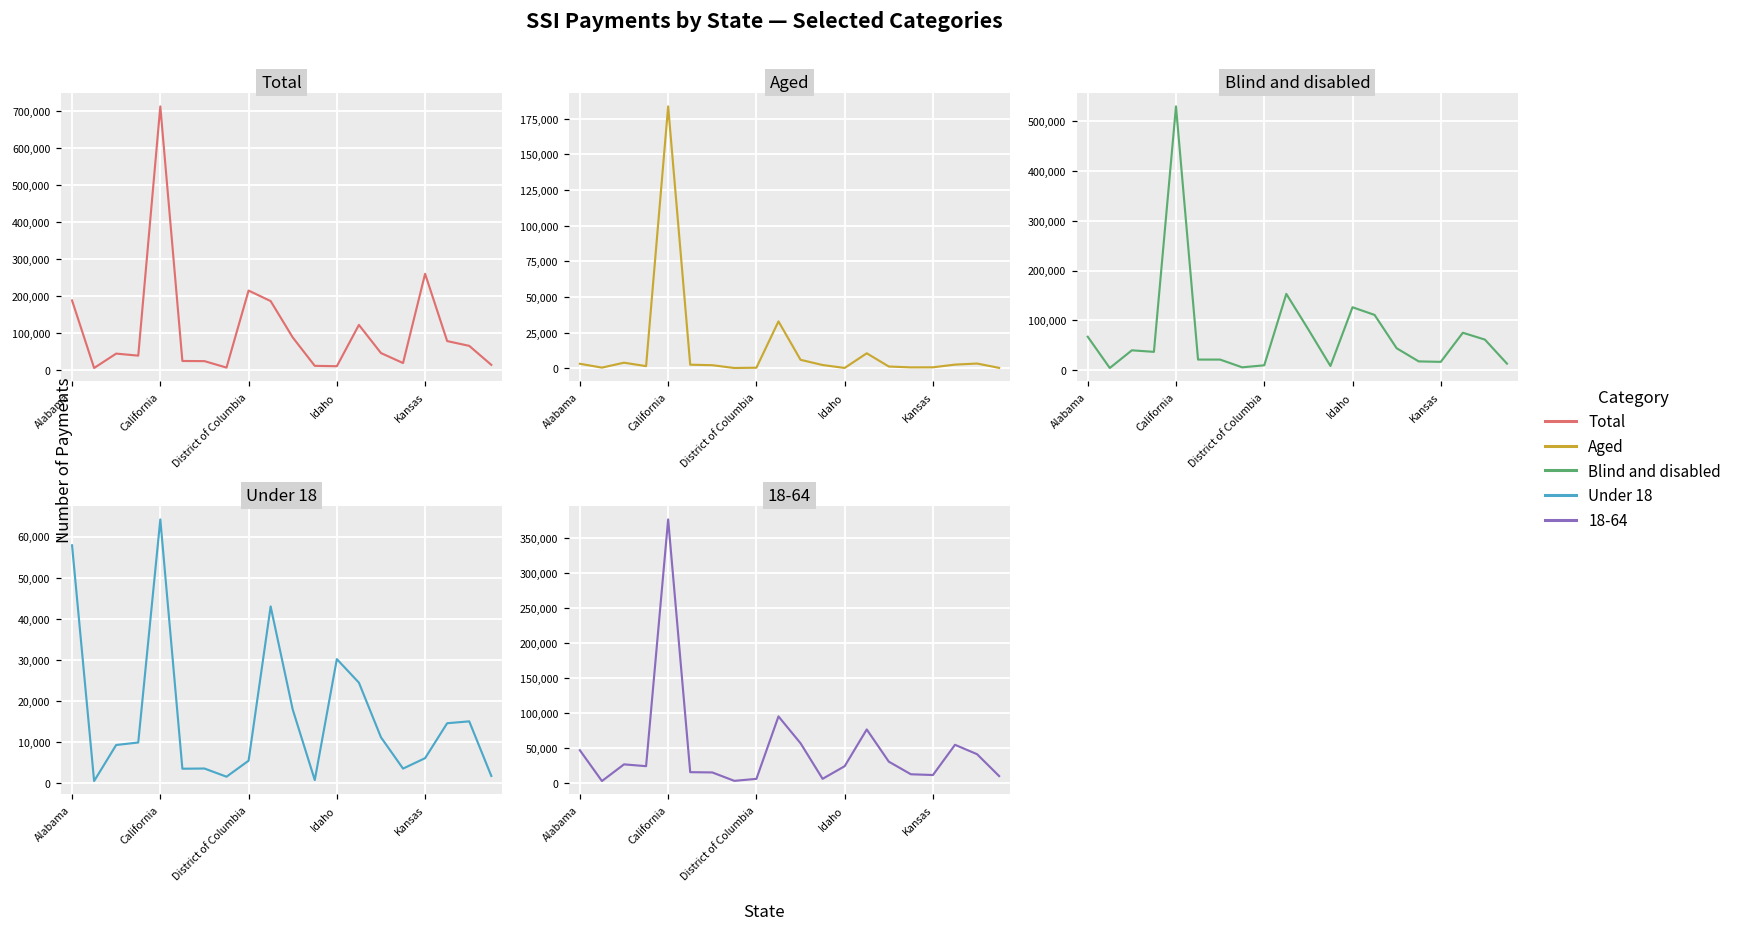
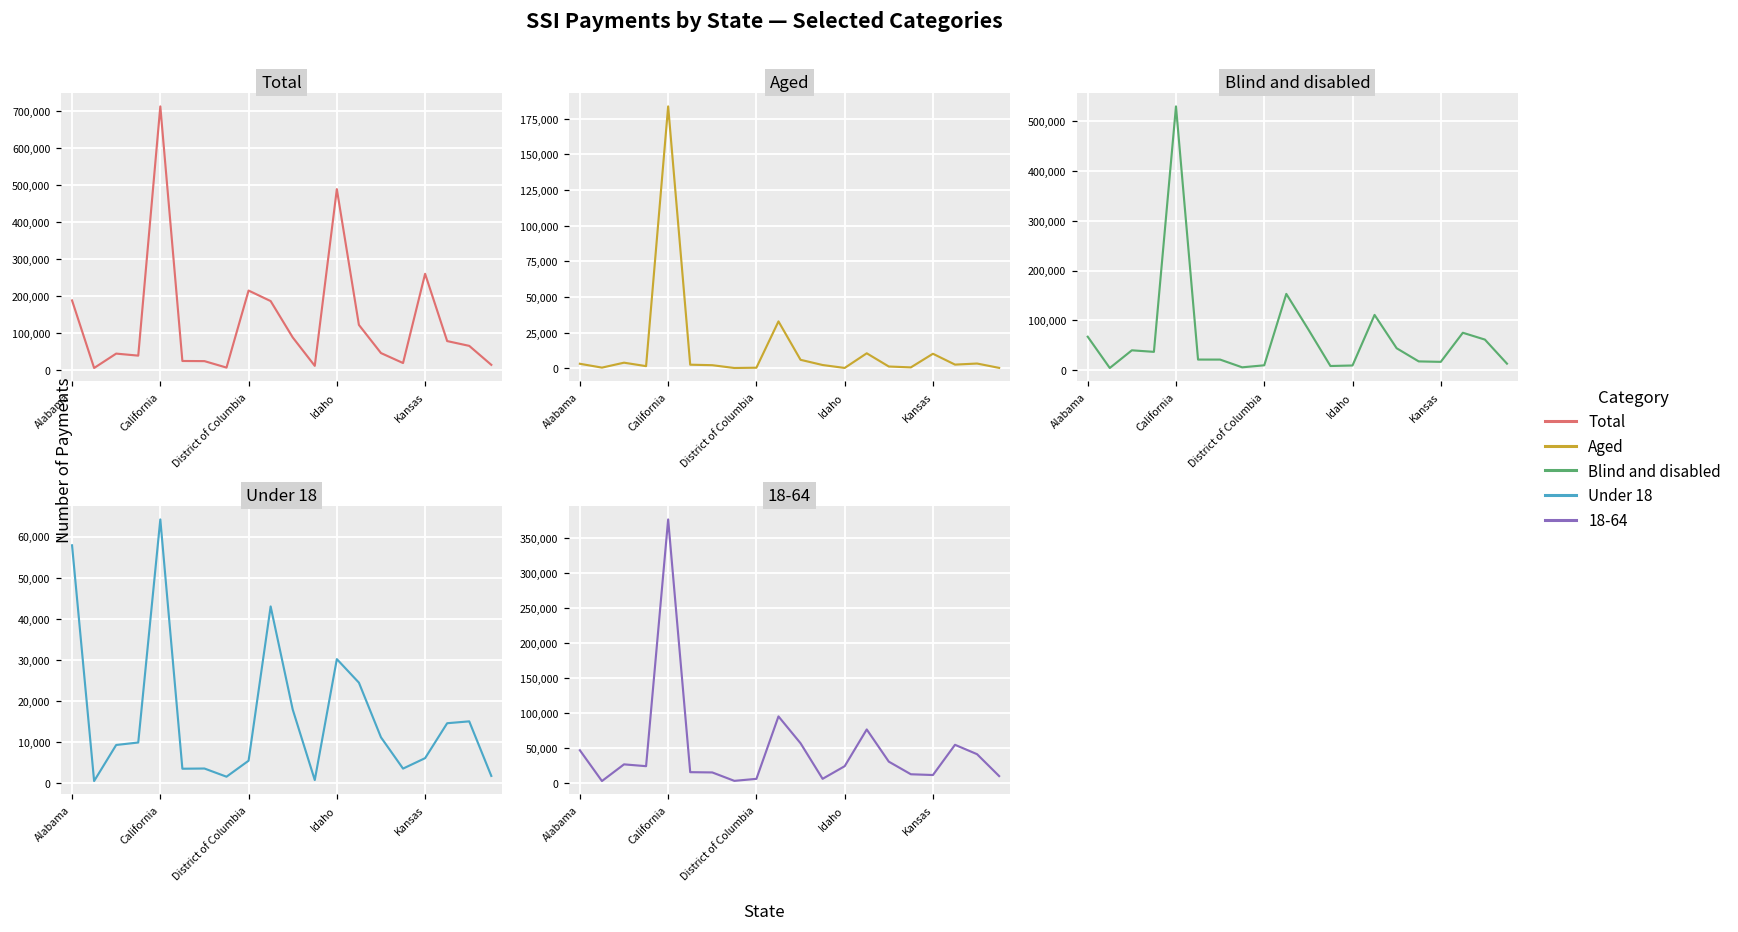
Total, Idaho: 10,000 -> 490,000
Aged, Kansas: 1,000 -> 10,000
Blind and disabled, Idaho: 130,000 -> 10,000
